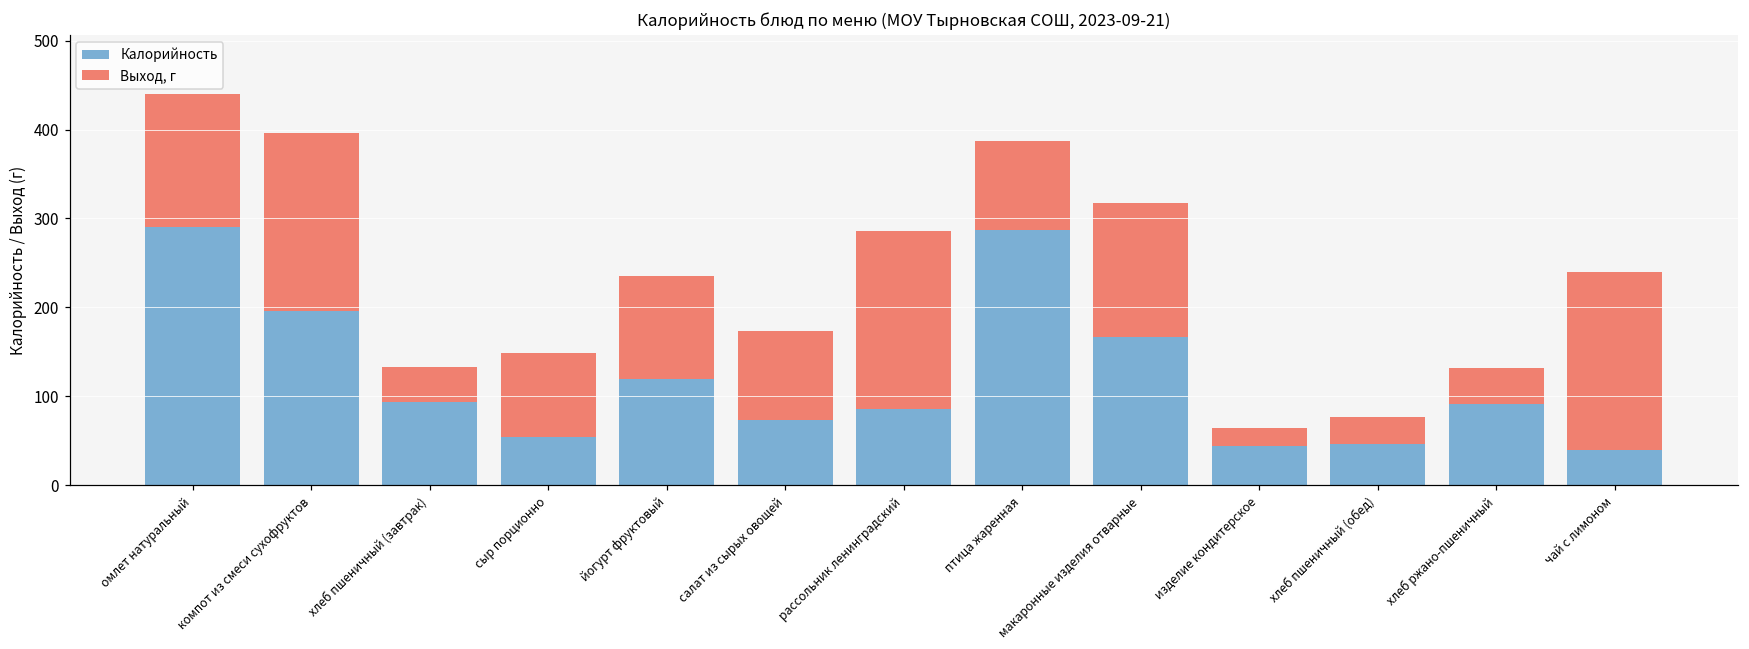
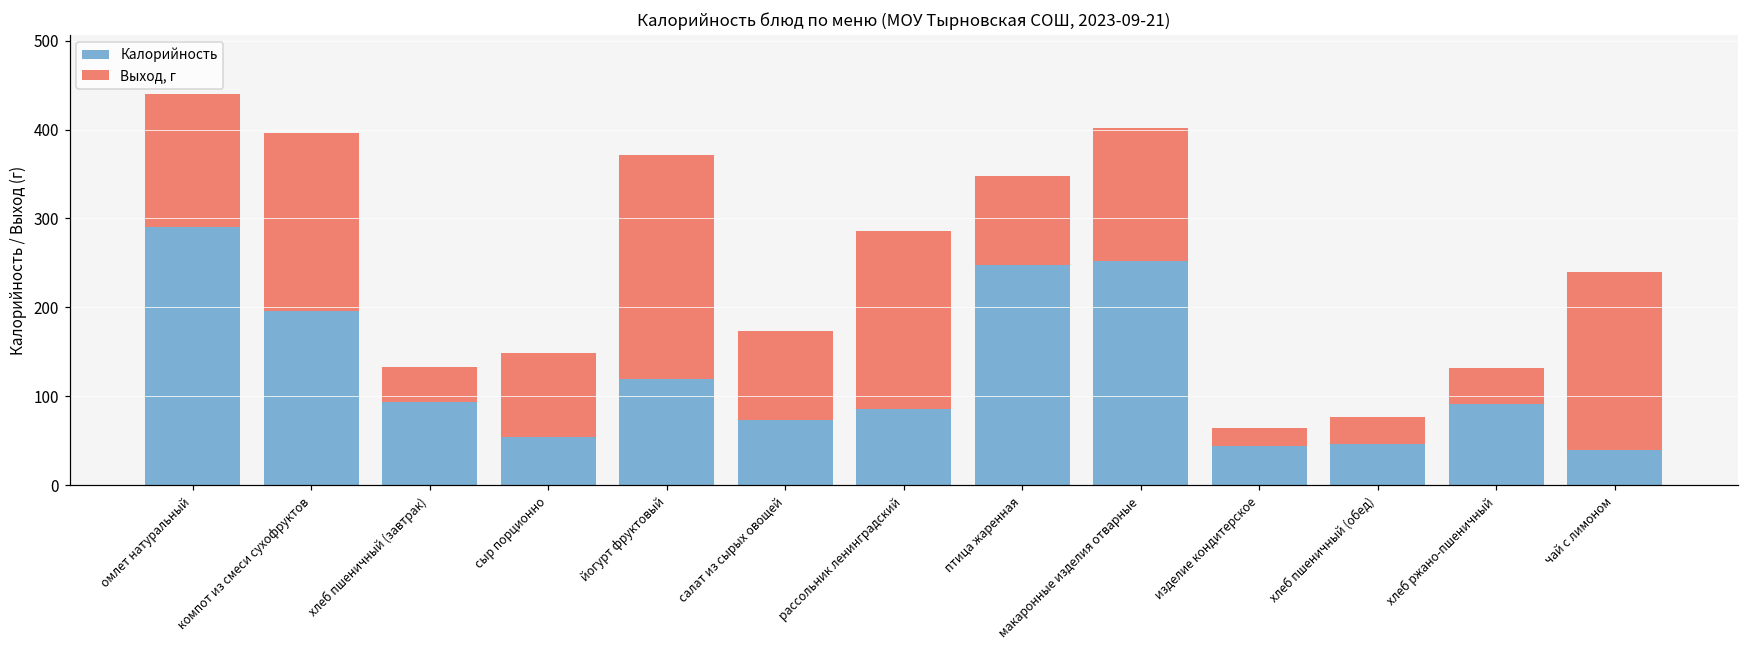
Выход, г, йогурт фруктовый: 120 -> 250
Калорийность, птица жаренная: 290 -> 250
Калорийность, макаронные изделия отварные: 170 -> 250
